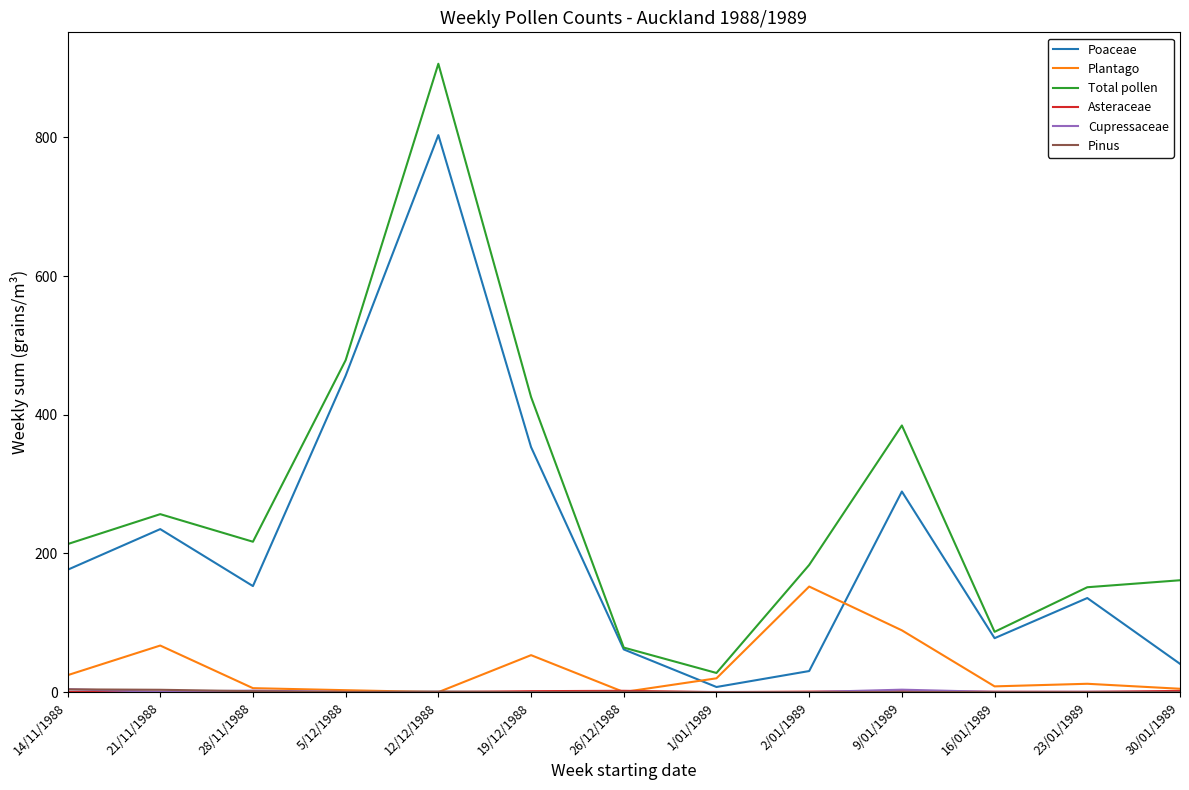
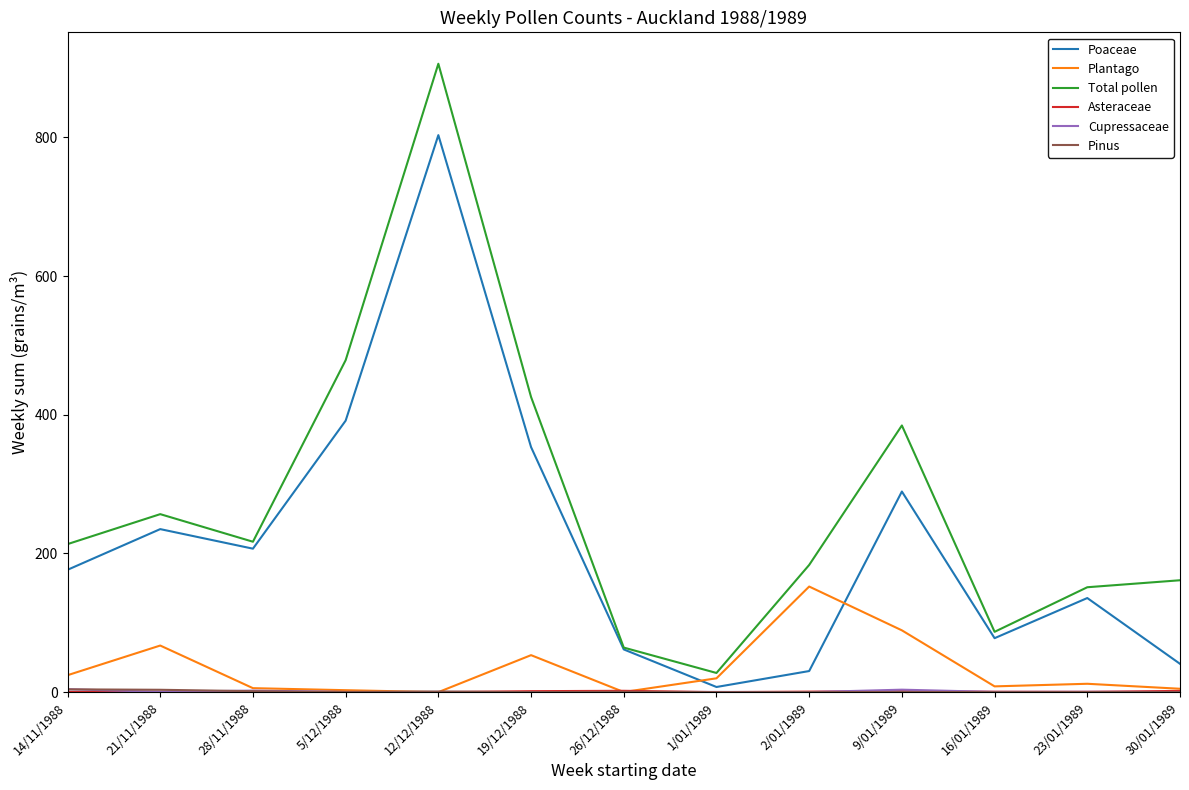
Poaceae, 28/11/1988: 150 -> 210
Poaceae, 5/12/1988: 460 -> 390
